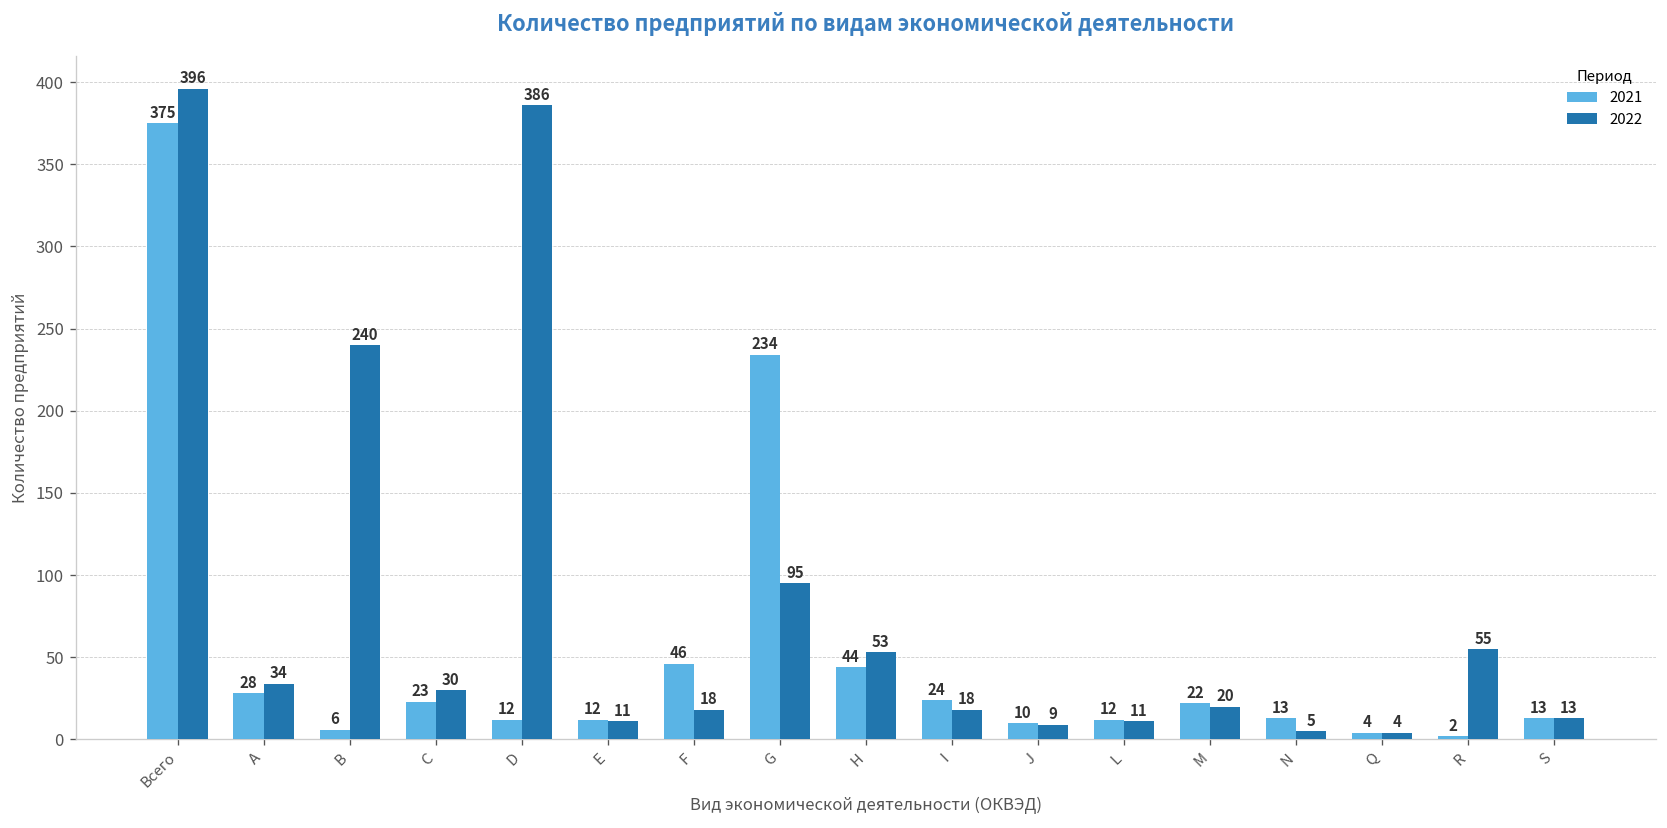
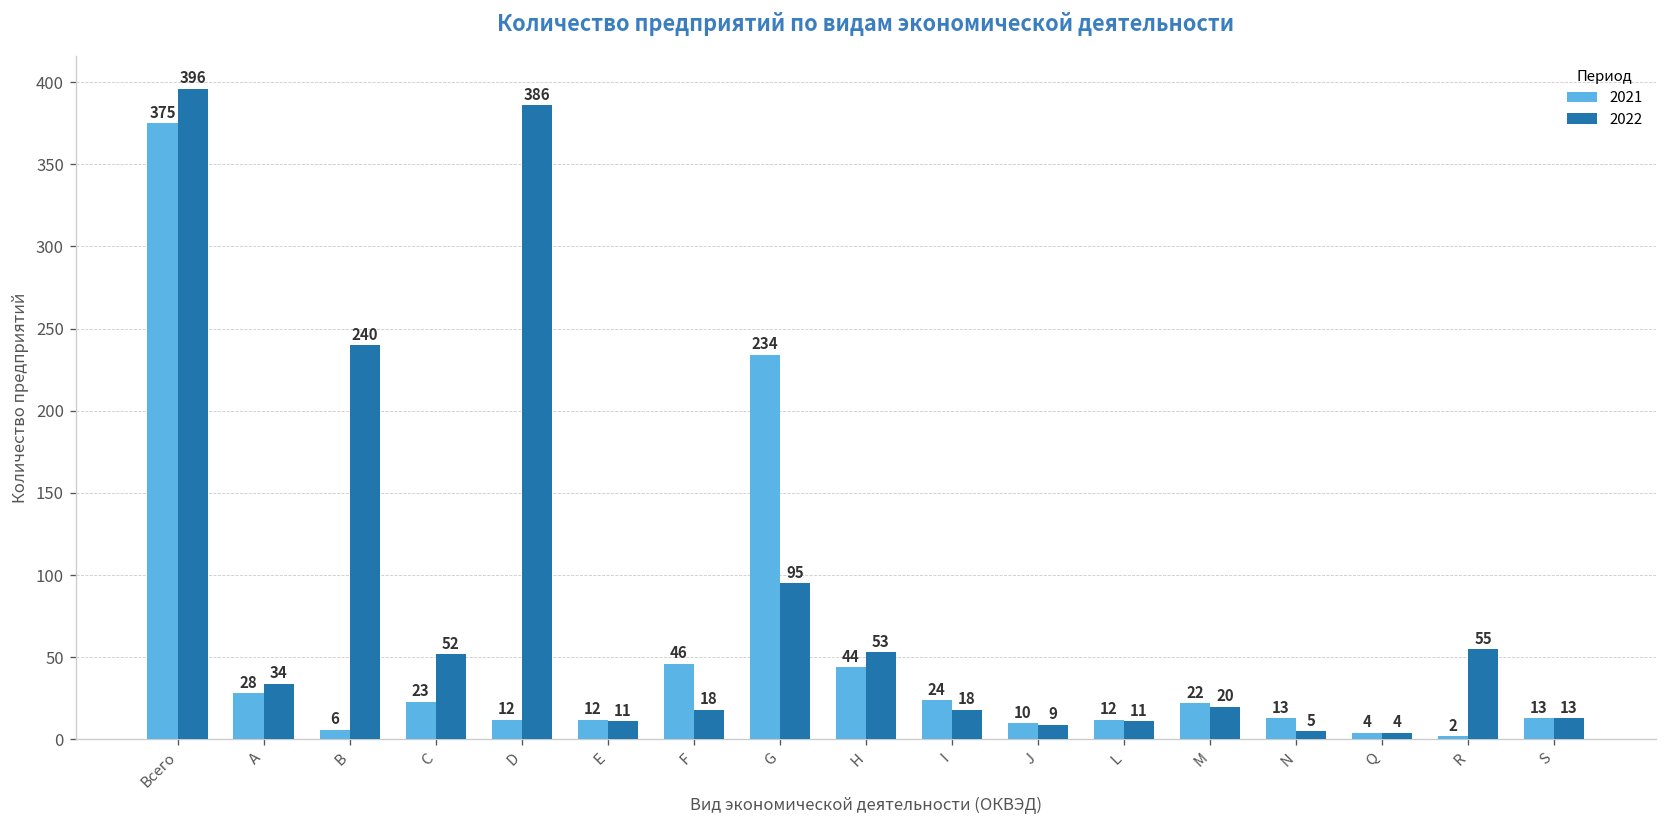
2022, C: 30 -> 52
